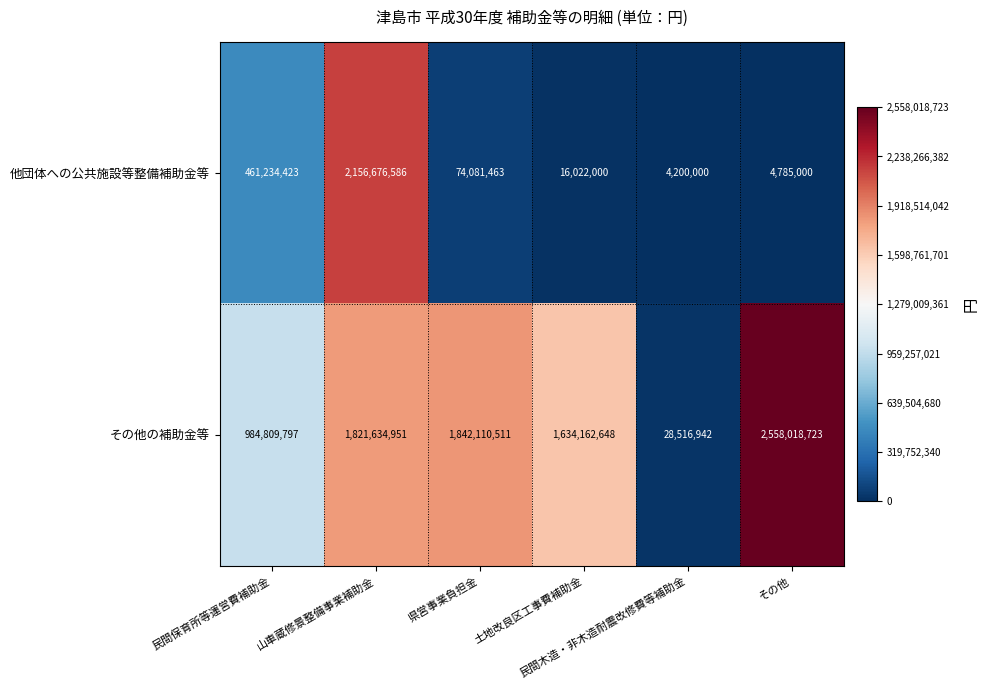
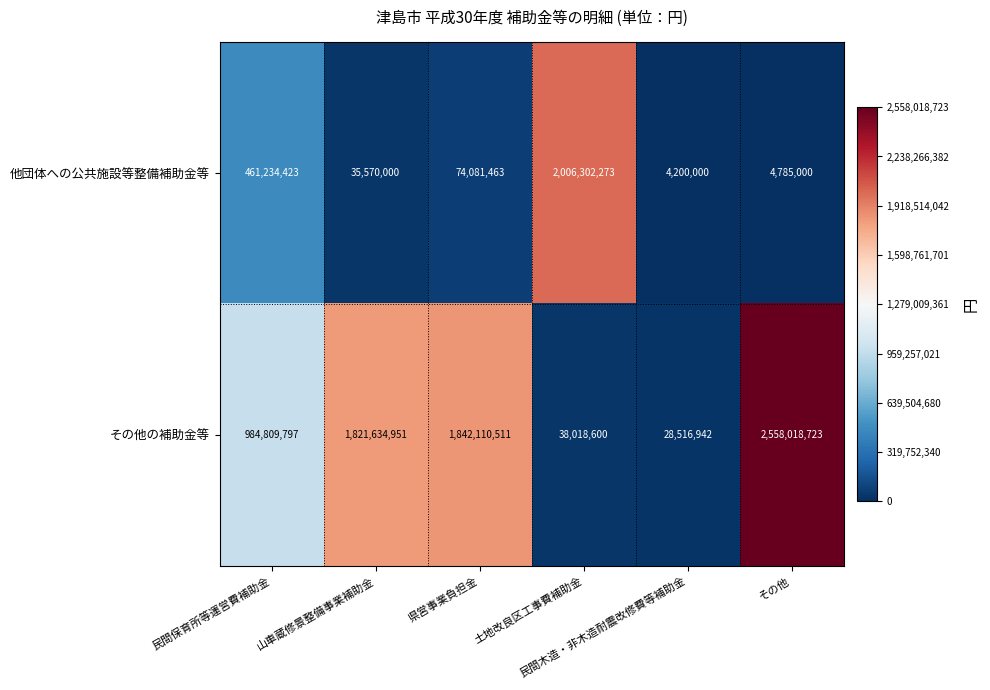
他団体への公共施設等整備補助金等, 山車蔵修景整備事業補助金: 2,156,676,586 -> 35,570,000
他団体への公共施設等整備補助金等, 土地改良区工事費補助金: 16,022,000 -> 2,006,302,273
その他の補助金等, 土地改良区工事費補助金: 1,634,162,648 -> 38,018,600
